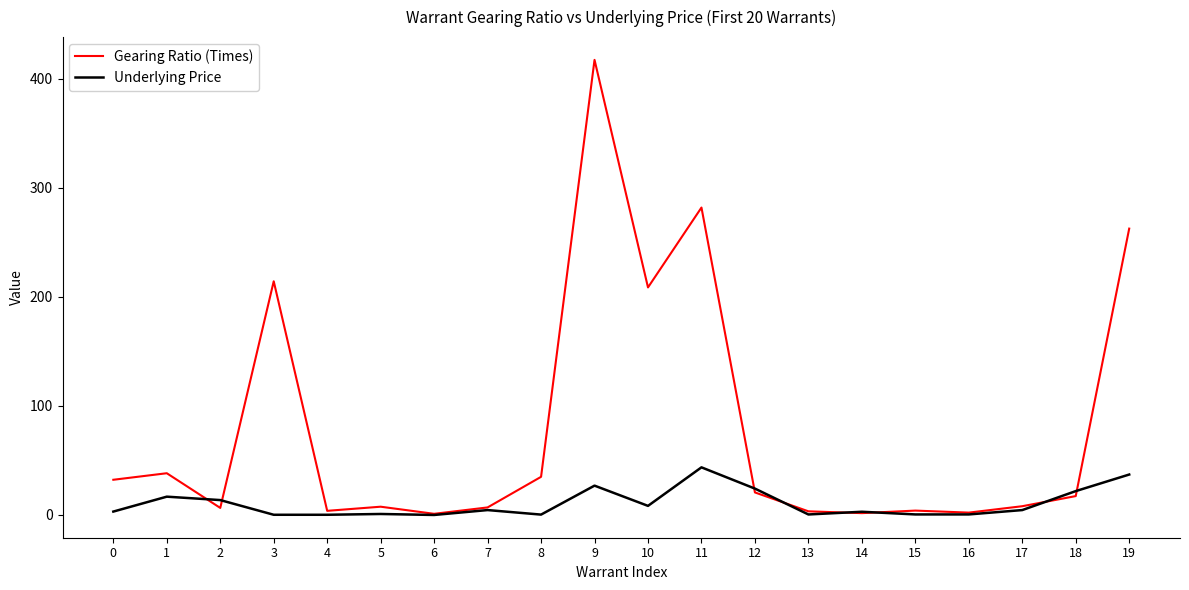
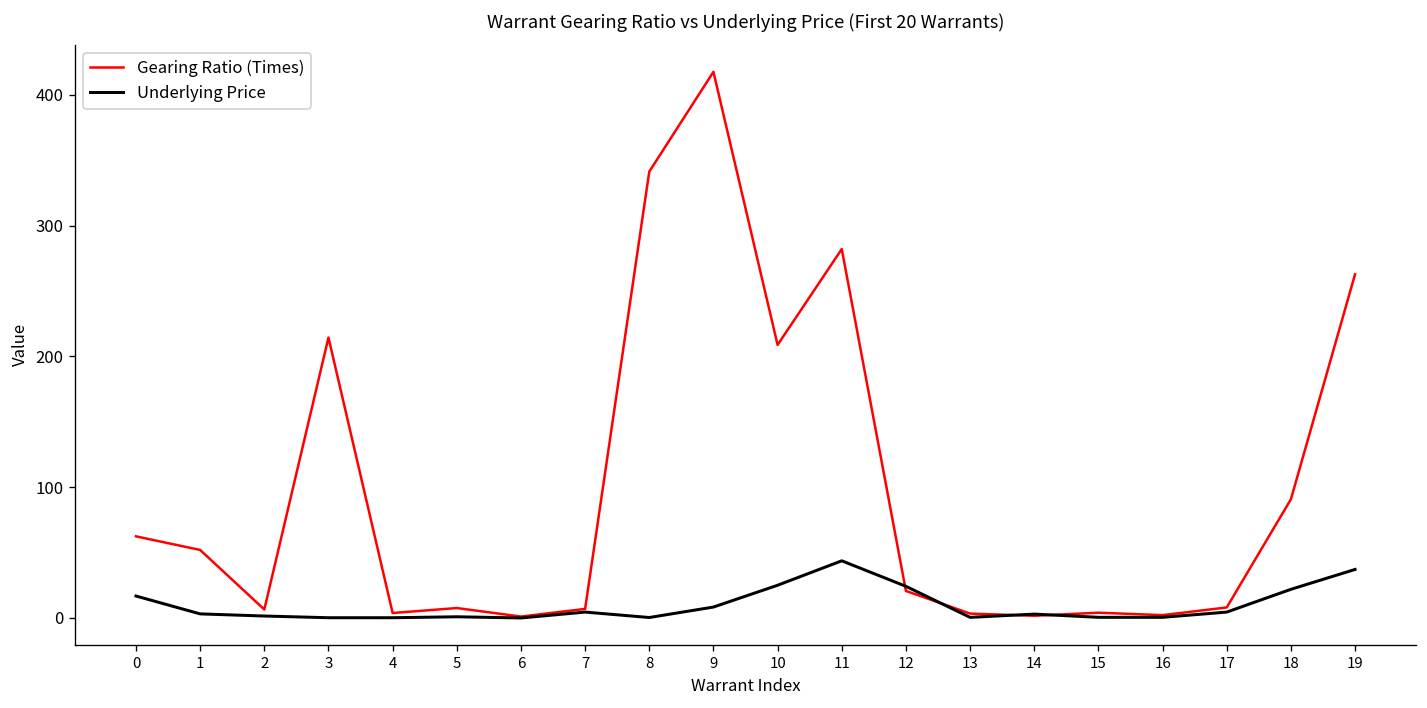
Gearing Ratio (Times), 0: 32 -> 62
Underlying Price, 0: 3 -> 17
Gearing Ratio (Times), 1: 38 -> 52
Underlying Price, 1: 17 -> 3
Underlying Price, 2: 14 -> 1
Gearing Ratio (Times), 8: 35 -> 341
Underlying Price, 9: 27 -> 8
Underlying Price, 10: 8 -> 25
Gearing Ratio (Times), 18: 17 -> 91
